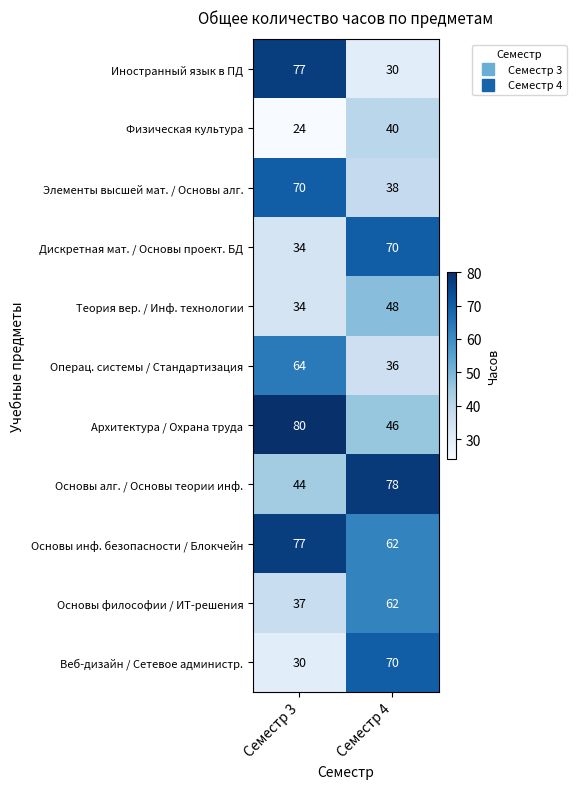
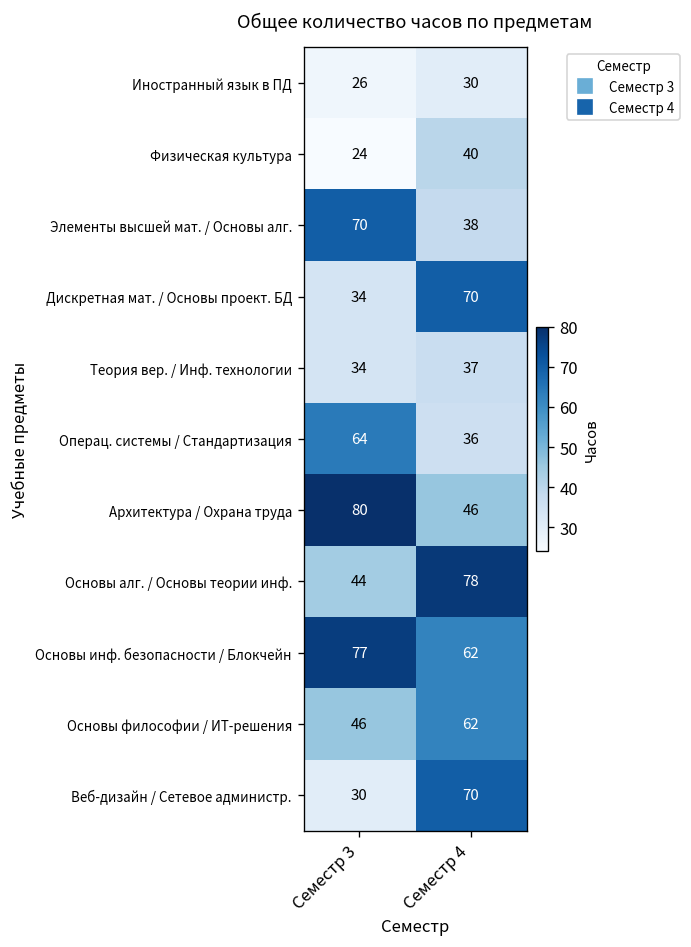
Иностранный язык в ПД, Семестр 3: 77 -> 26
Теория вер. / Инф. технологии, Семестр 4: 48 -> 37
Основы философии / ИТ-решения, Семестр 3: 37 -> 46
